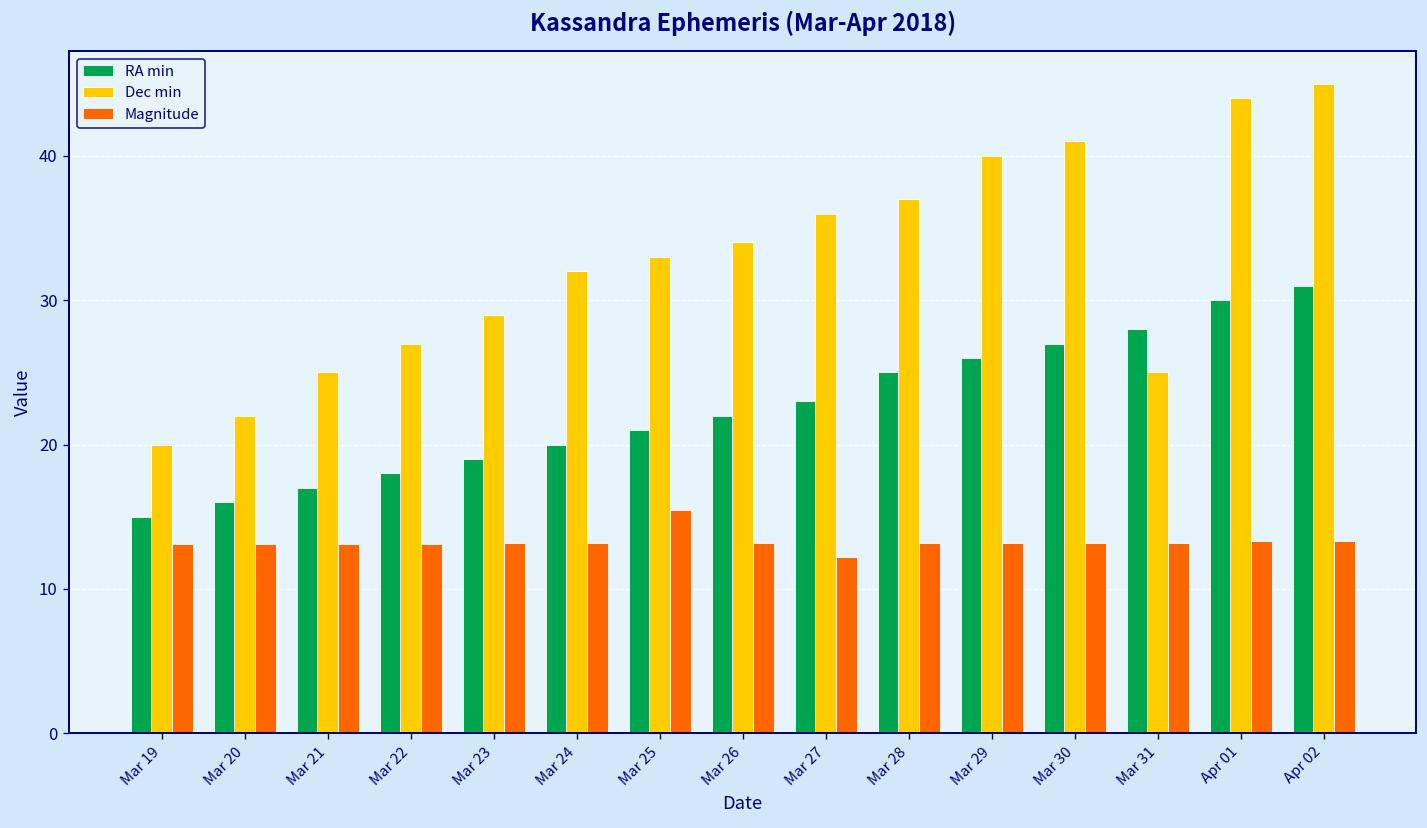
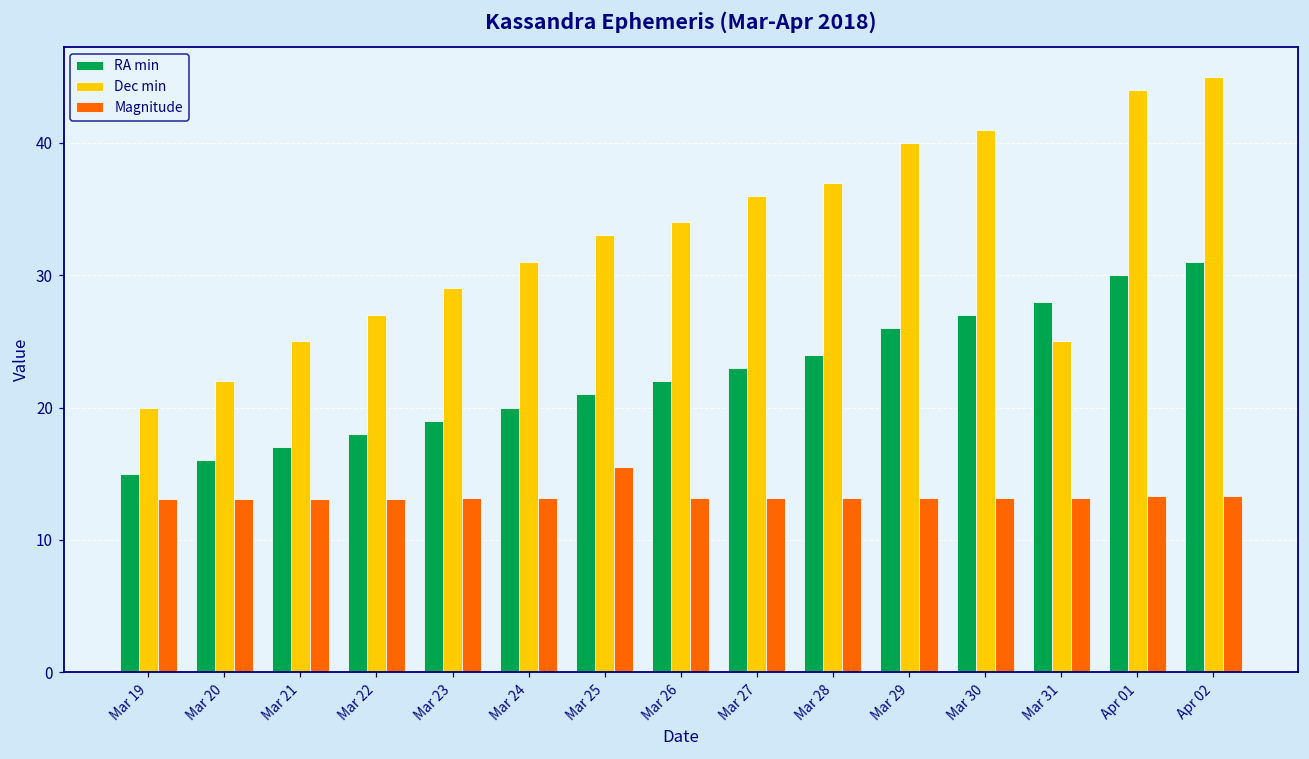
Dec min, Mar 24: 32 -> 31
Magnitude, Mar 27: 12.2 -> 13.2
RA min, Mar 28: 25 -> 24
